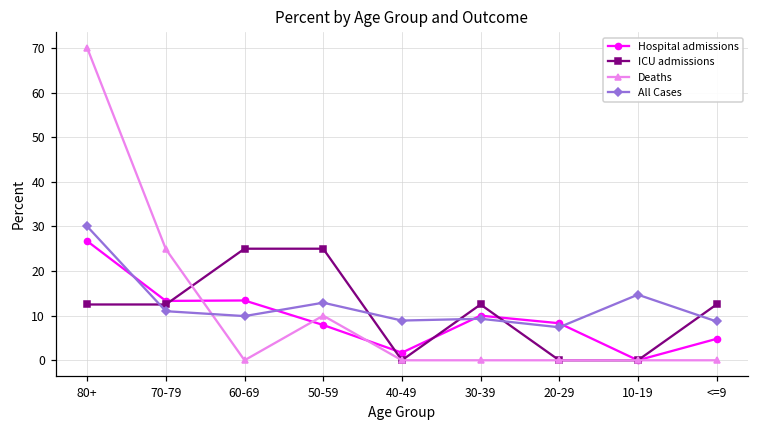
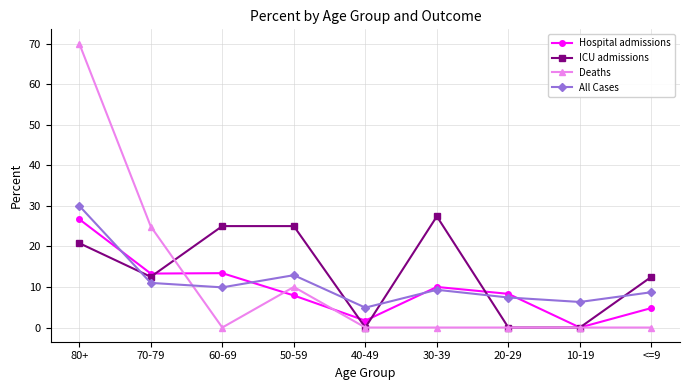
ICU admissions, 80+: 13 -> 21
All Cases, 40-49: 9 -> 5
ICU admissions, 30-39: 13 -> 27
All Cases, 10-19: 15 -> 6
